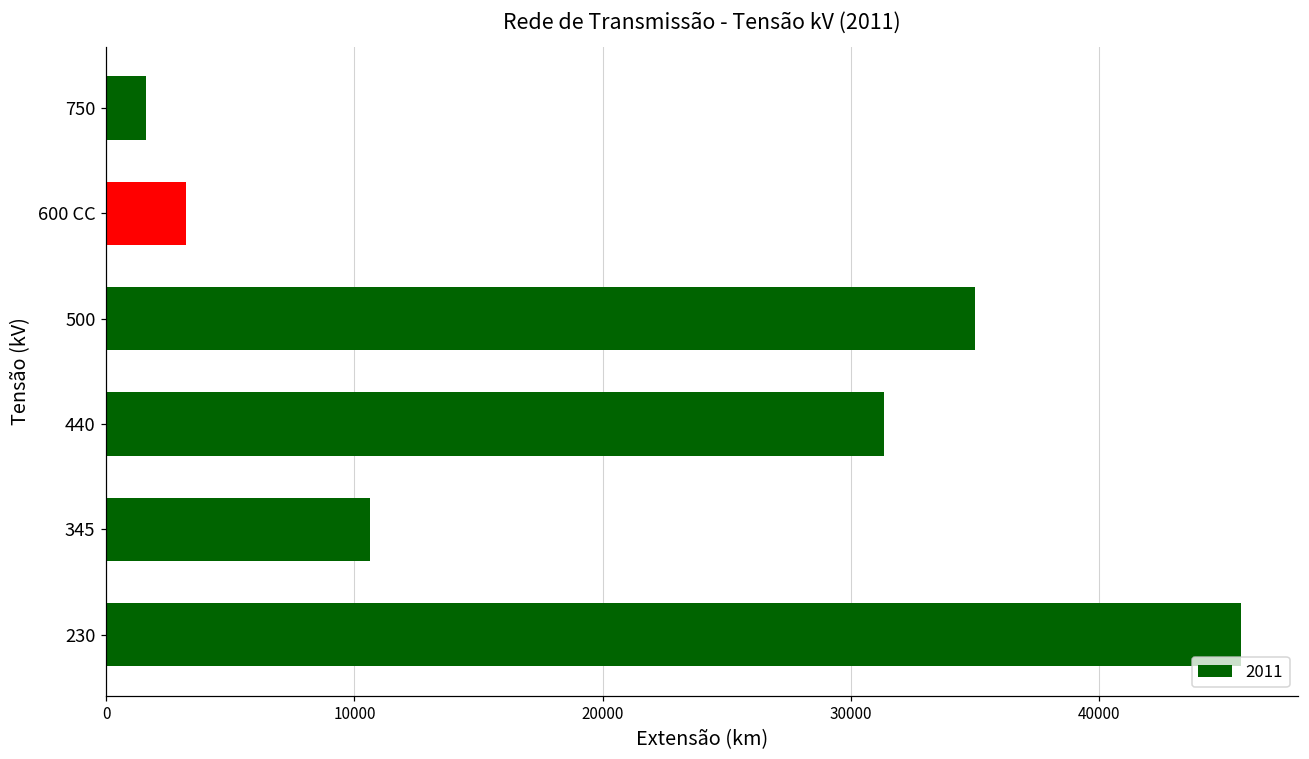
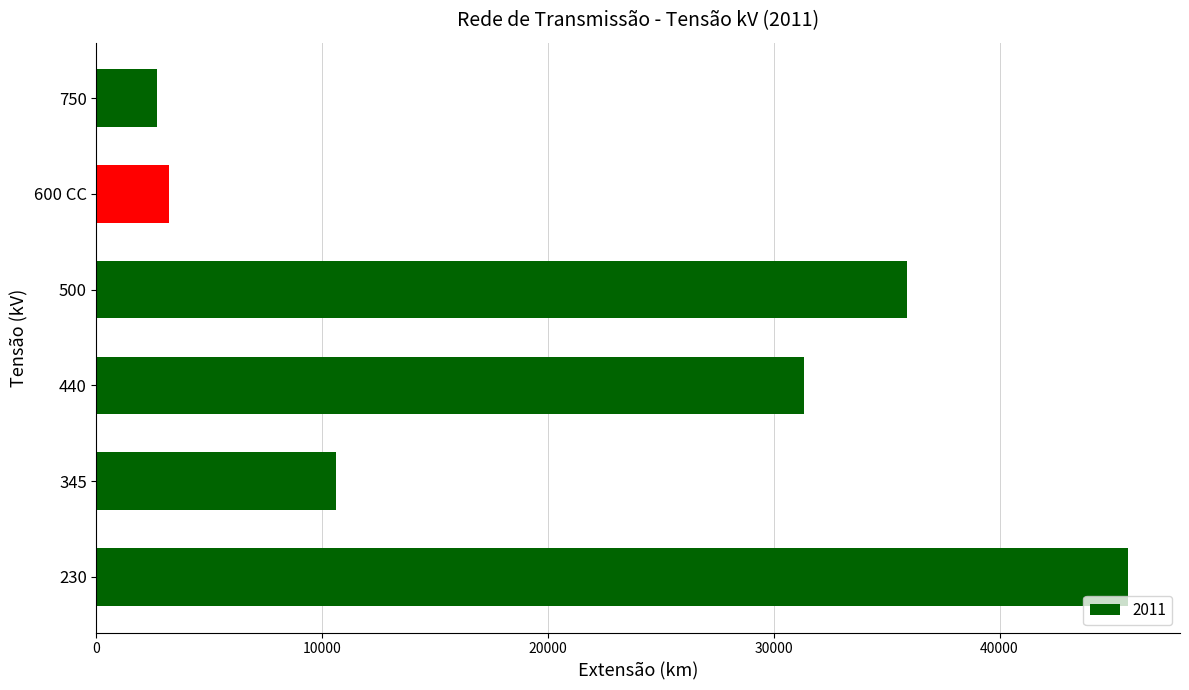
750: 1600 -> 2700
500: 35000 -> 35900
